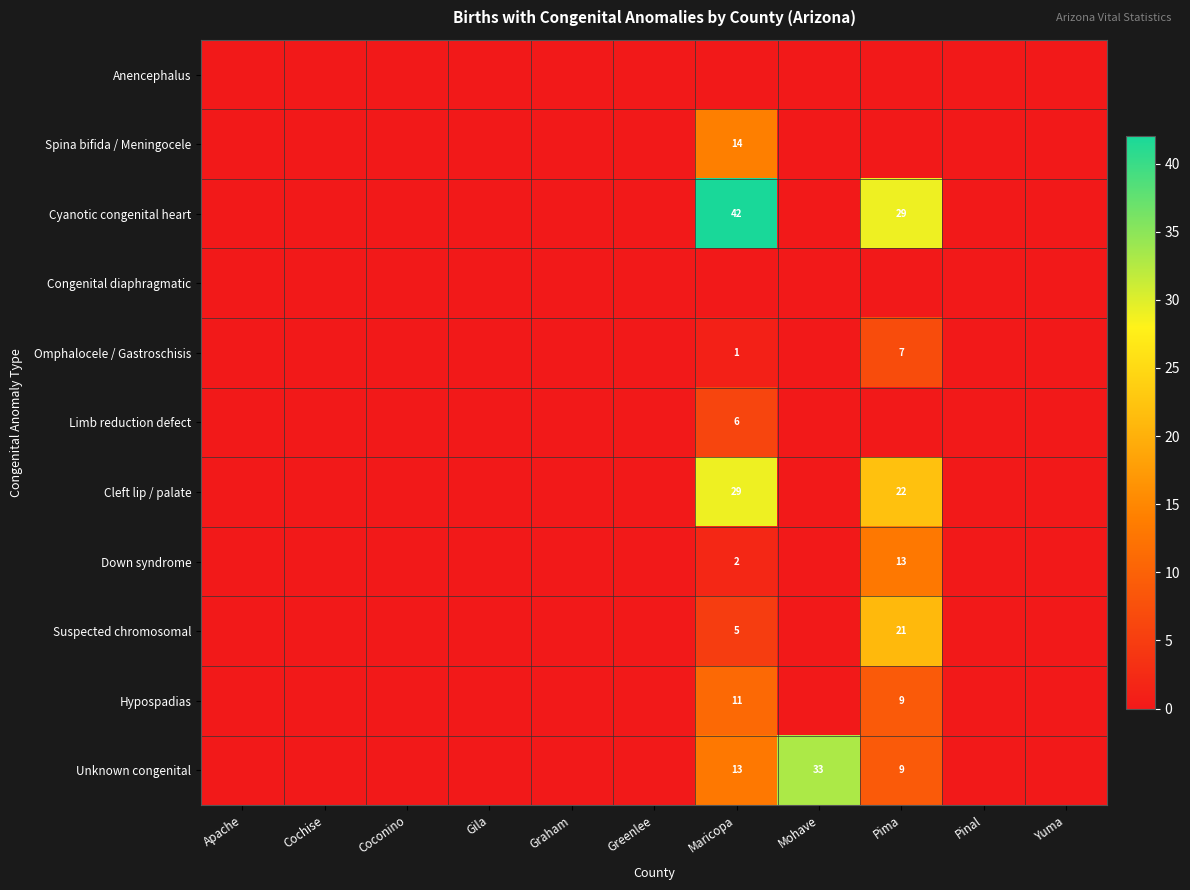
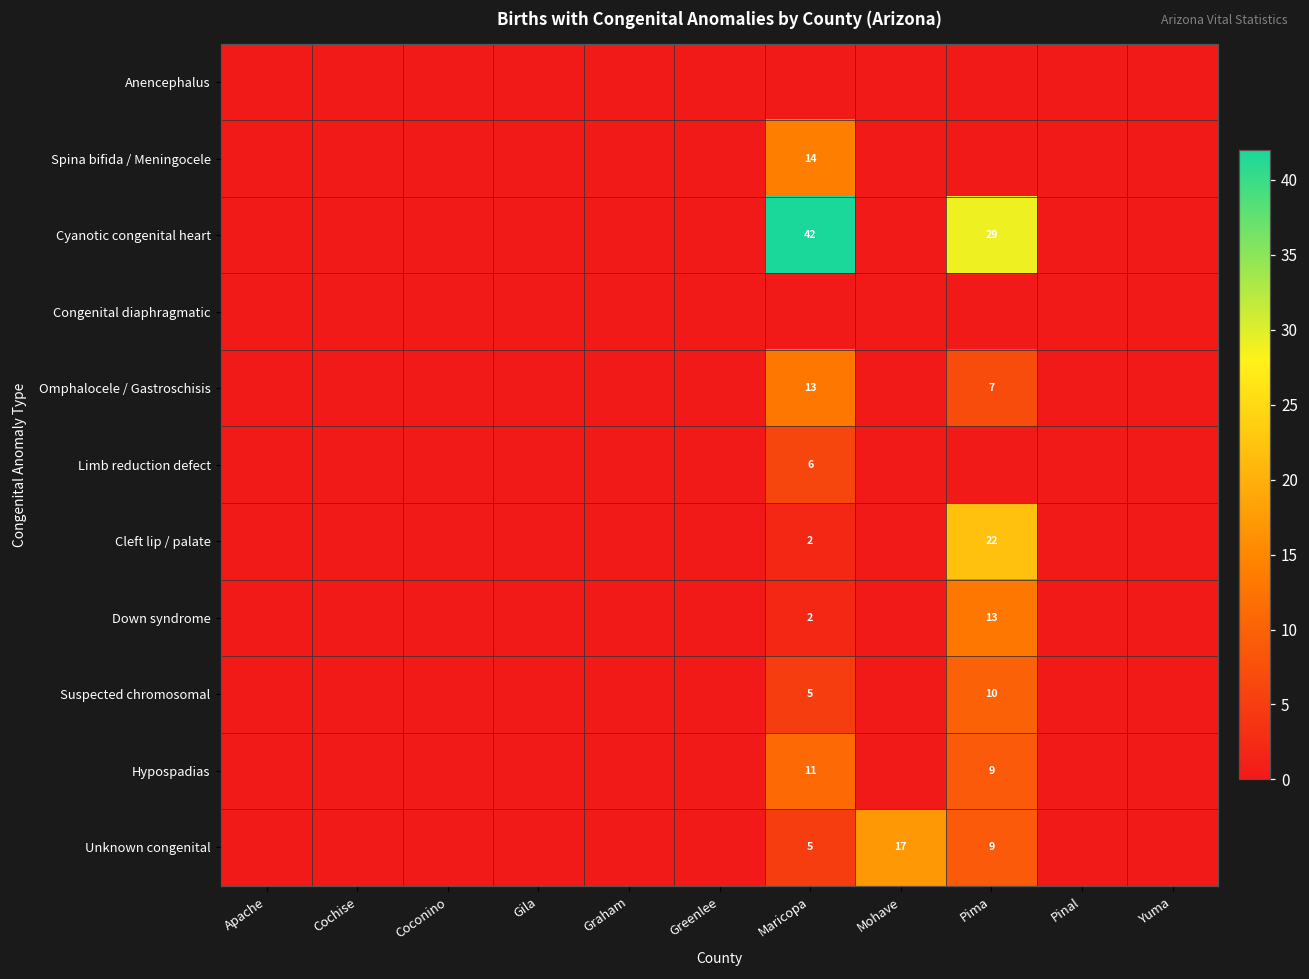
Omphalocele / Gastroschisis, Maricopa: 1 -> 13
Cleft lip / palate, Maricopa: 29 -> 2
Suspected chromosomal, Pima: 21 -> 10
Unknown congenital, Maricopa: 13 -> 5
Unknown congenital, Mohave: 33 -> 17
